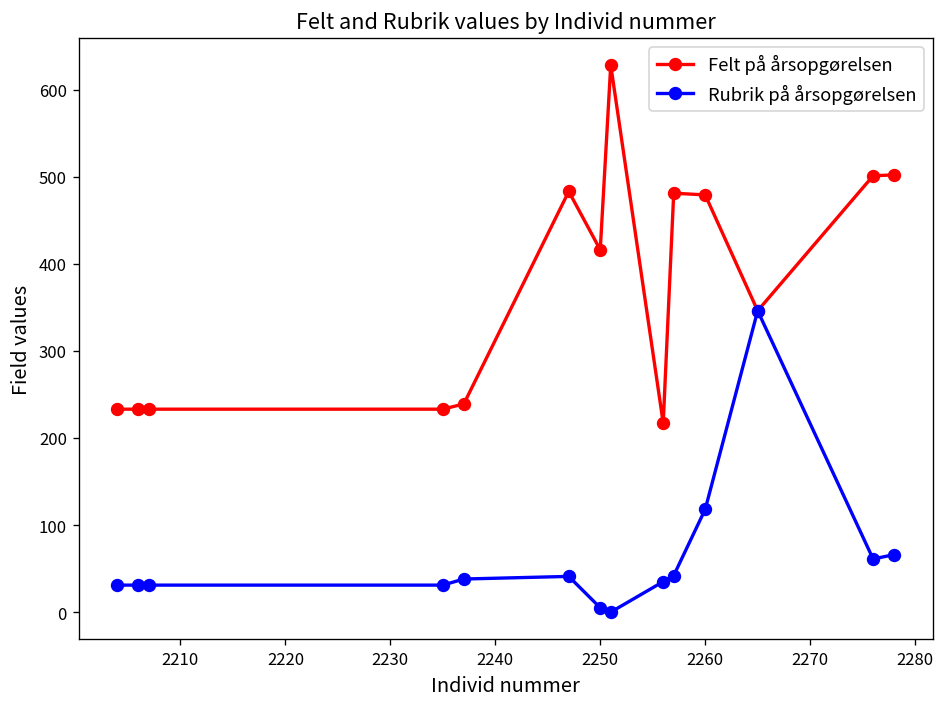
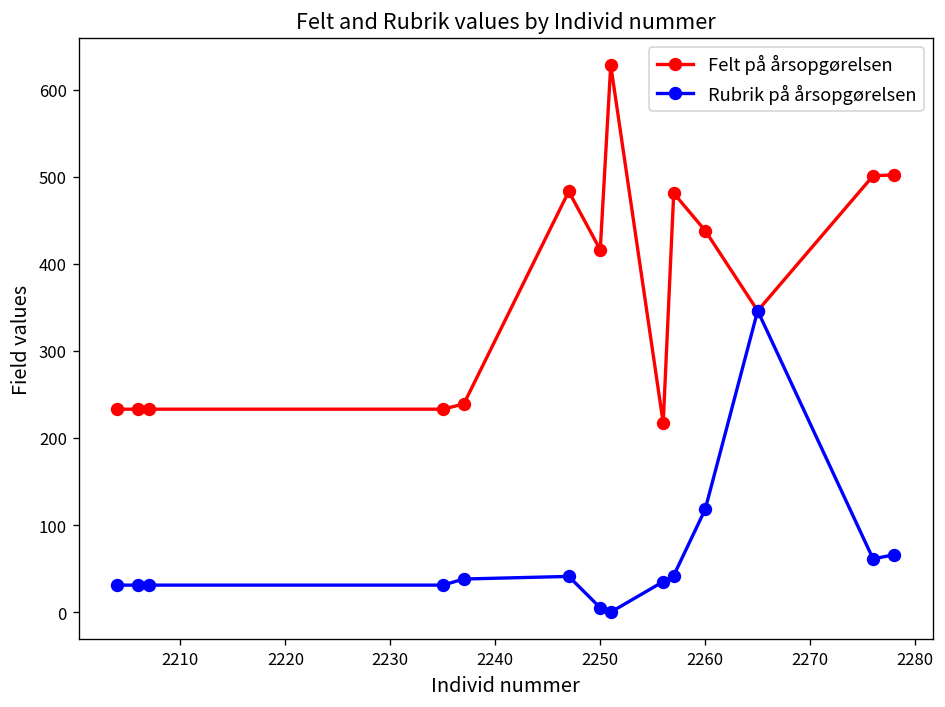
Felt på årsopgørelsen, 2260: 480 -> 440
